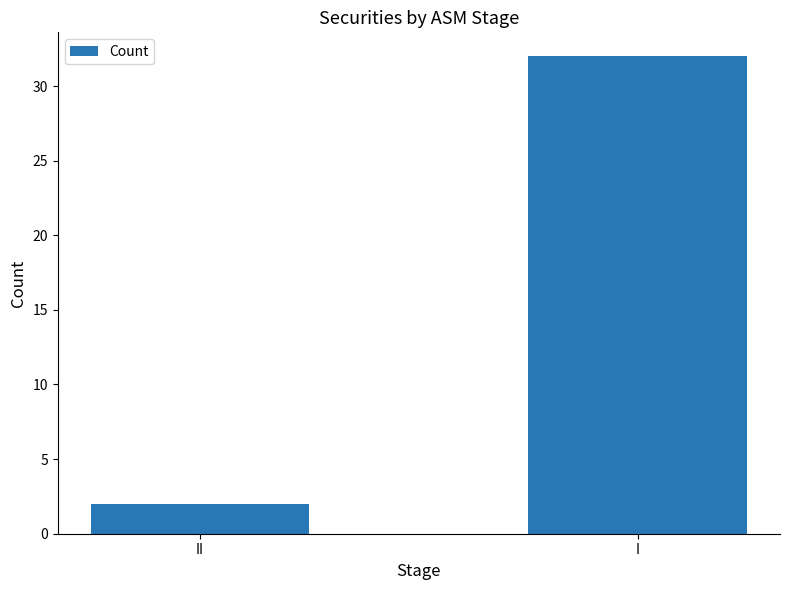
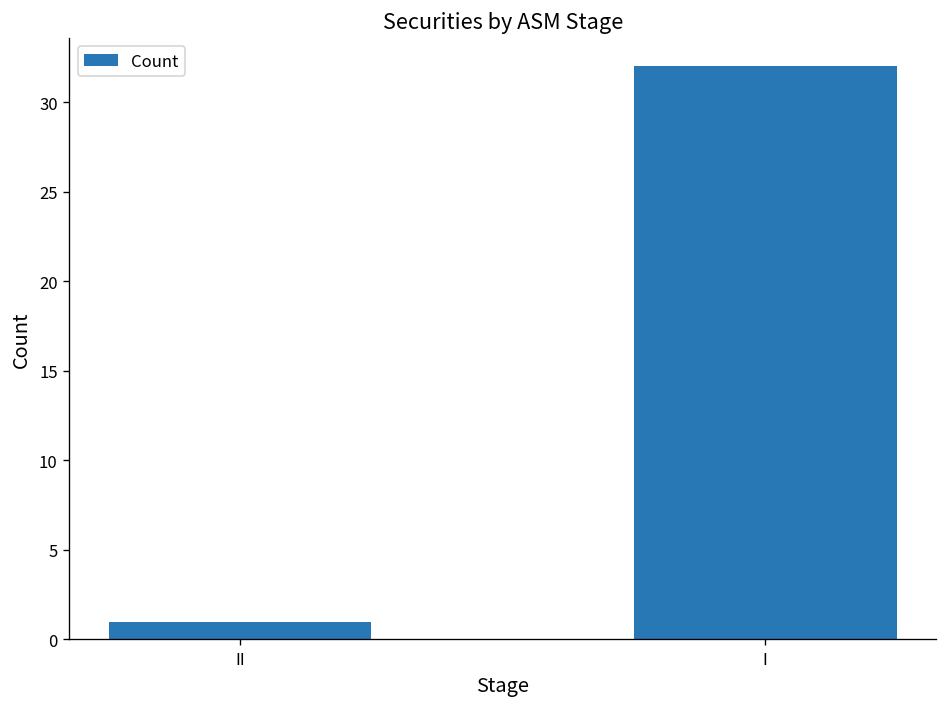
II: 2 -> 1
